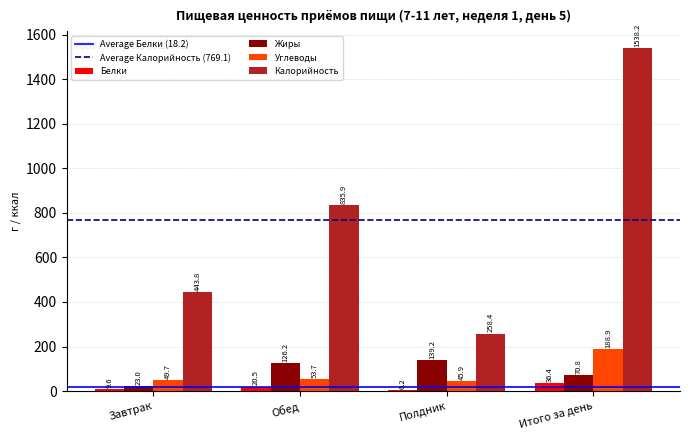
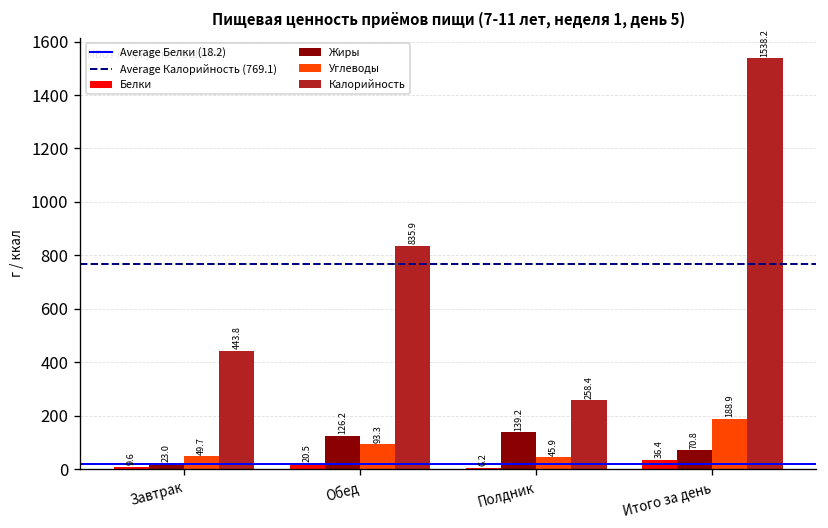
Углеводы, Обед: 53.7 -> 93.3
